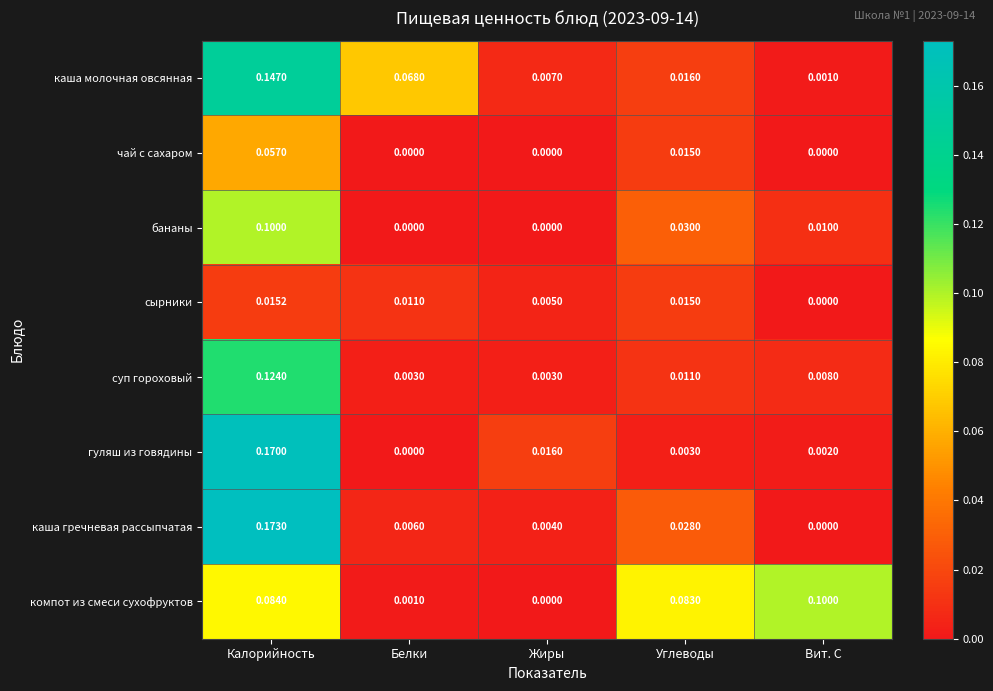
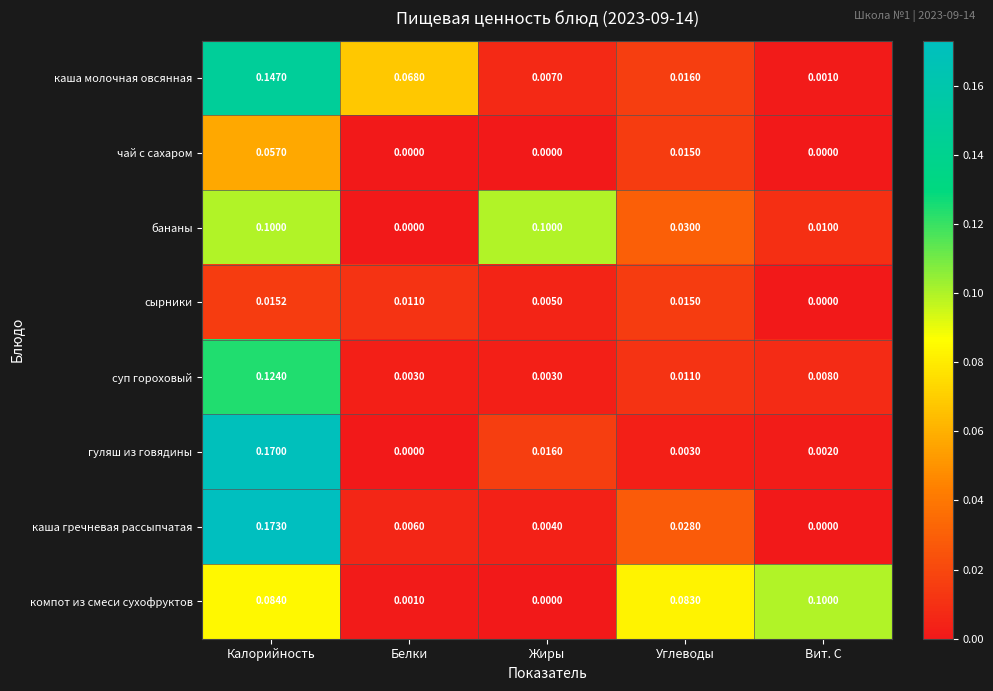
бананы, Жиры: 0.0000 -> 0.1000
